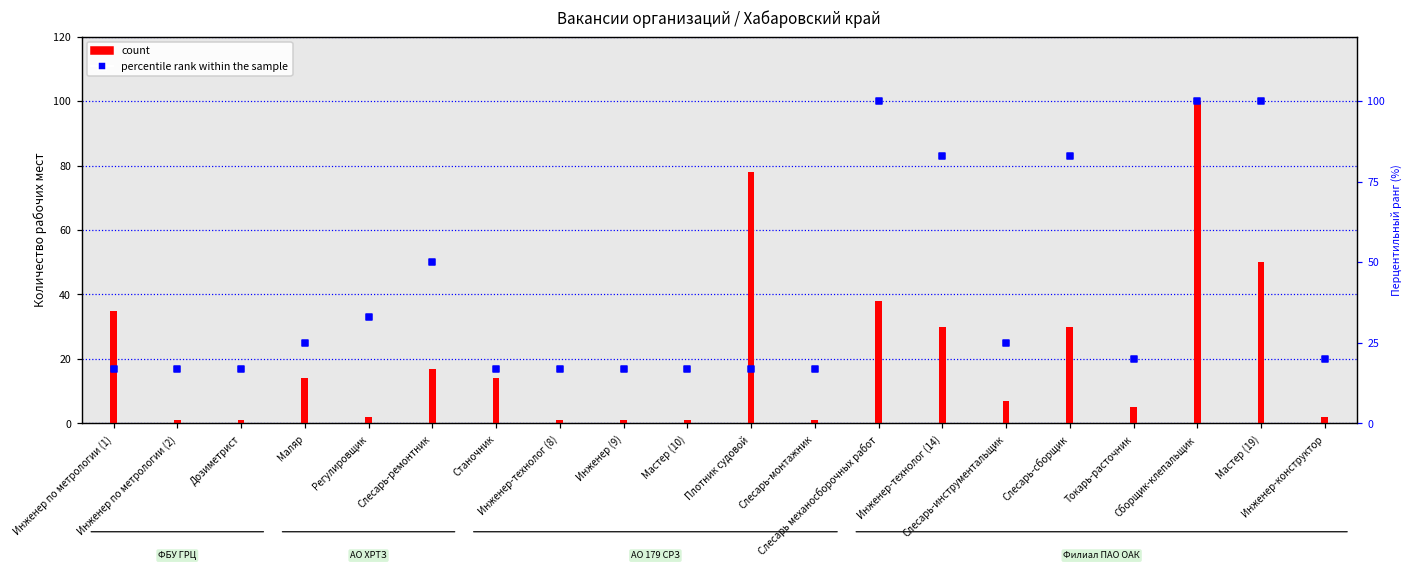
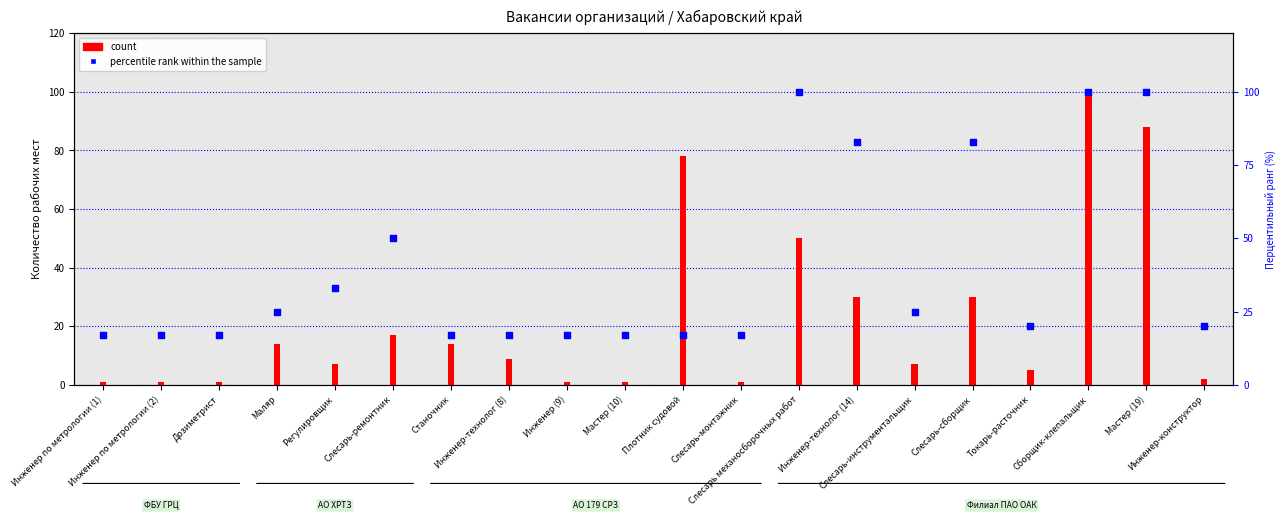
count, Инженер по метрологии (1): 35 -> 1
count, Регулировщик: 2 -> 7
count, Инженер-технолог (8): 1 -> 9
count, Слесарь механосборочных работ: 38 -> 50
count, Мастер (19): 50 -> 88
